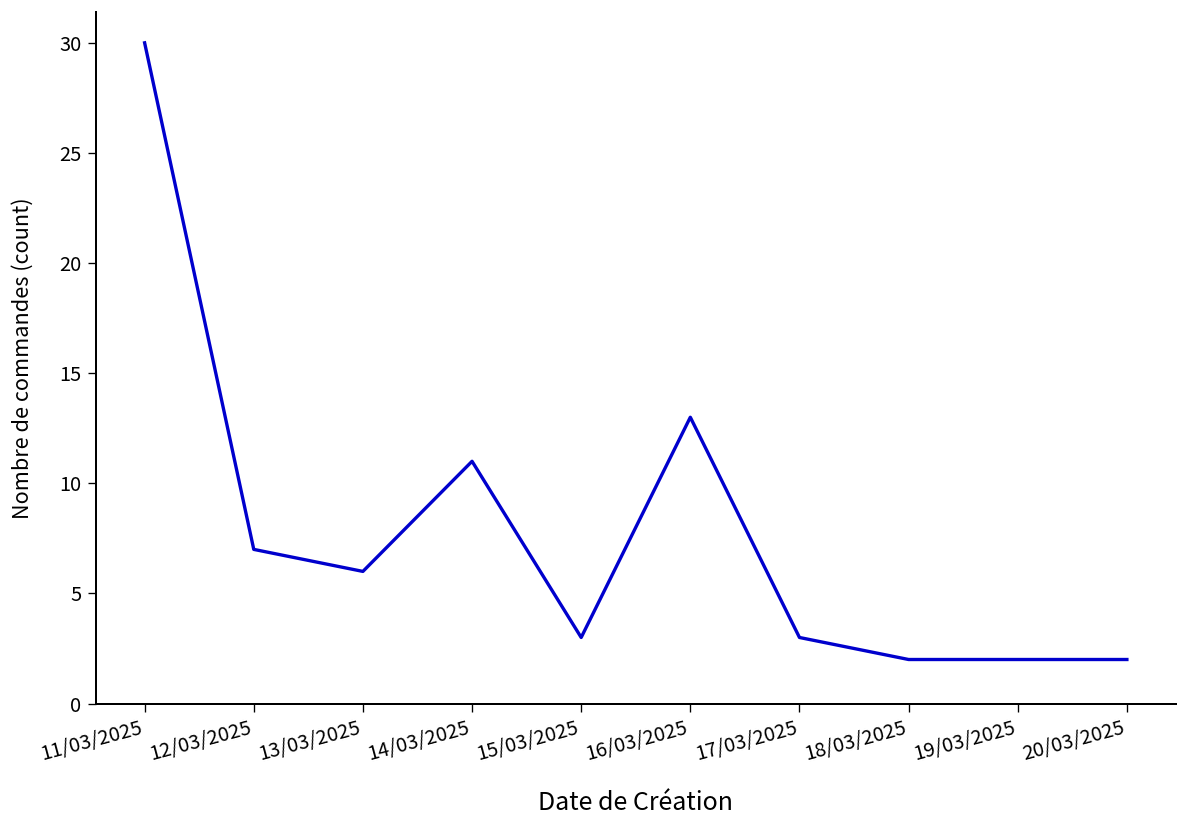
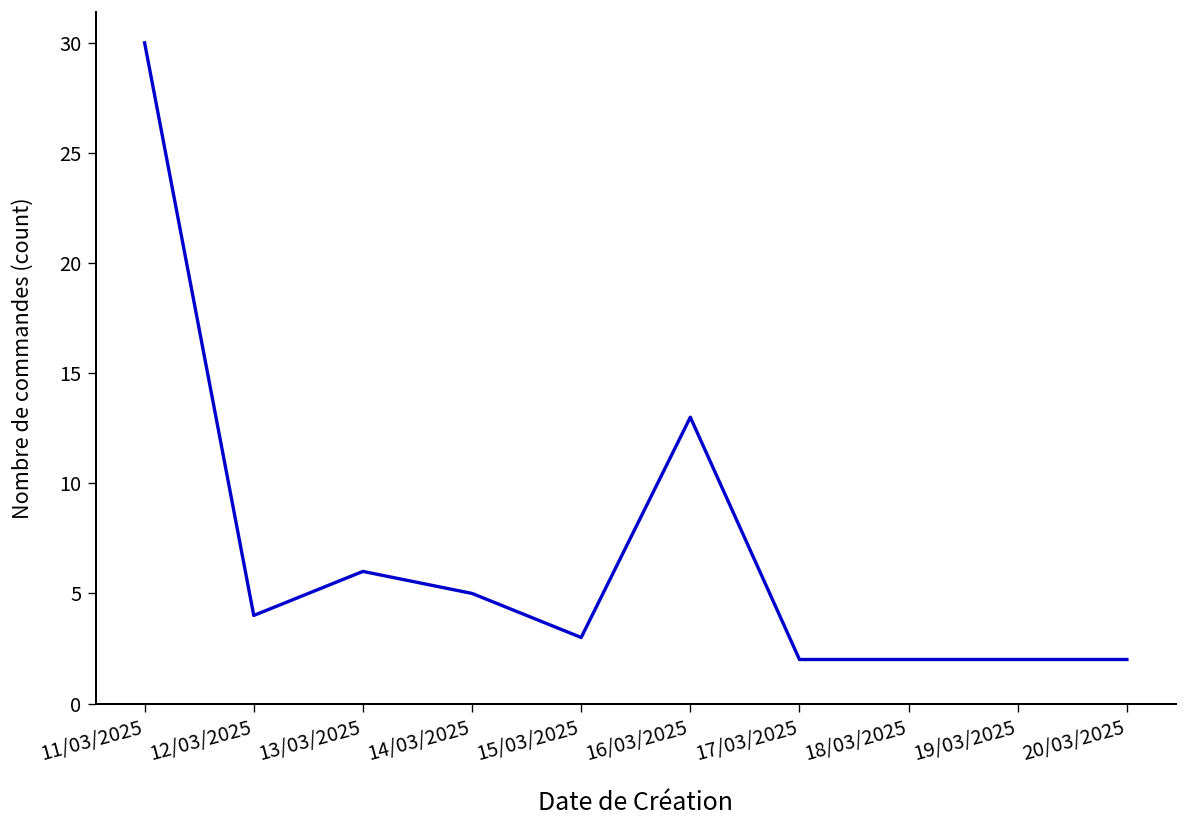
12/03/2025: 7 -> 4
14/03/2025: 11 -> 5
17/03/2025: 3 -> 2
